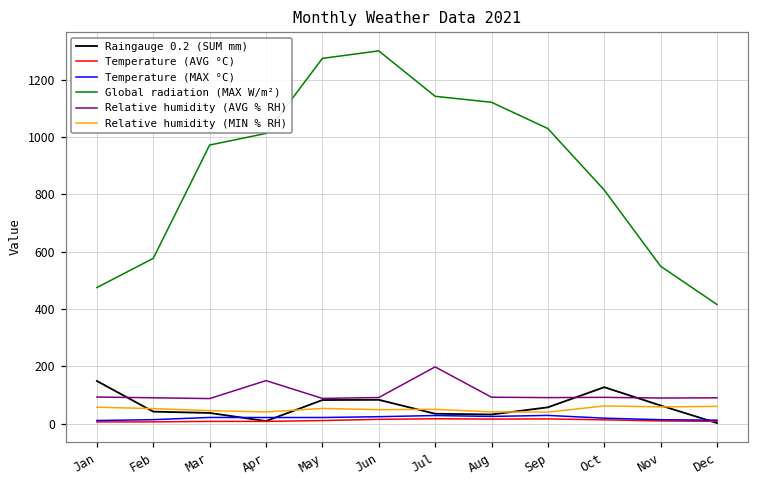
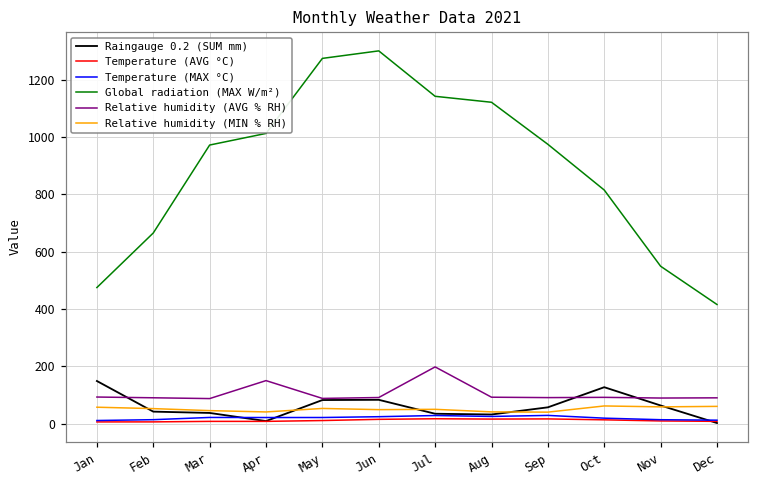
Global radiation (MAX W/m²), Feb: 580 -> 670
Global radiation (MAX W/m²), Sep: 1030 -> 970
